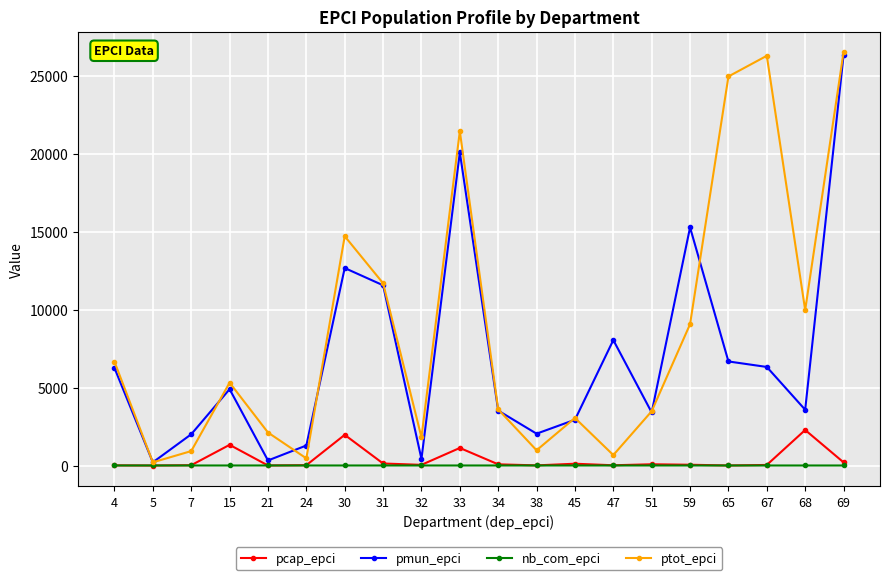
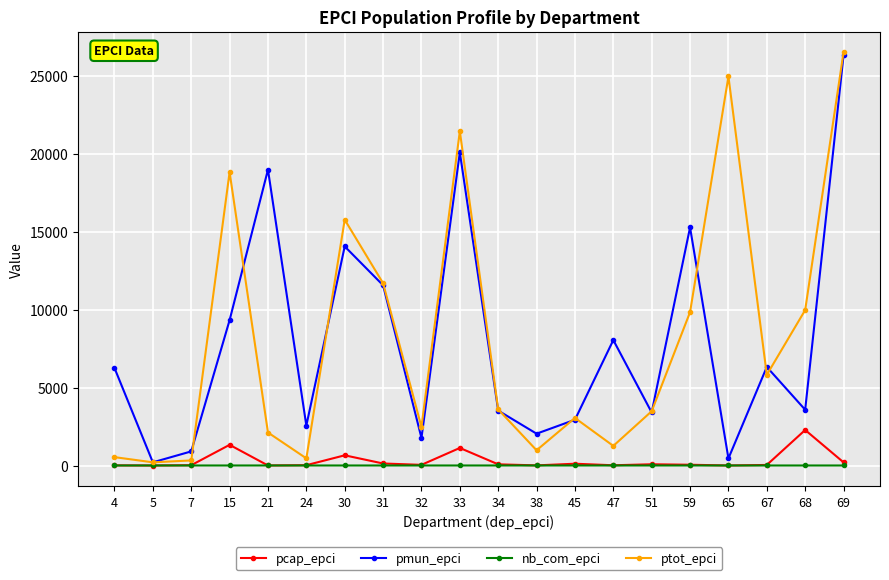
ptot_epci, 4: 6700 -> 500
pmun_epci, 7: 2000 -> 900
ptot_epci, 7: 900 -> 300
pmun_epci, 15: 4900 -> 9300
ptot_epci, 15: 5300 -> 18800
pmun_epci, 21: 300 -> 19000
pmun_epci, 24: 1300 -> 2600
pcap_epci, 30: 2000 -> 700
pmun_epci, 30: 12700 -> 14100
ptot_epci, 30: 14700 -> 15800
pmun_epci, 32: 400 -> 1800
ptot_epci, 32: 1800 -> 2500
ptot_epci, 47: 700 -> 1300
ptot_epci, 59: 9100 -> 9800
pmun_epci, 65: 6700 -> 500
ptot_epci, 67: 26300 -> 5800
